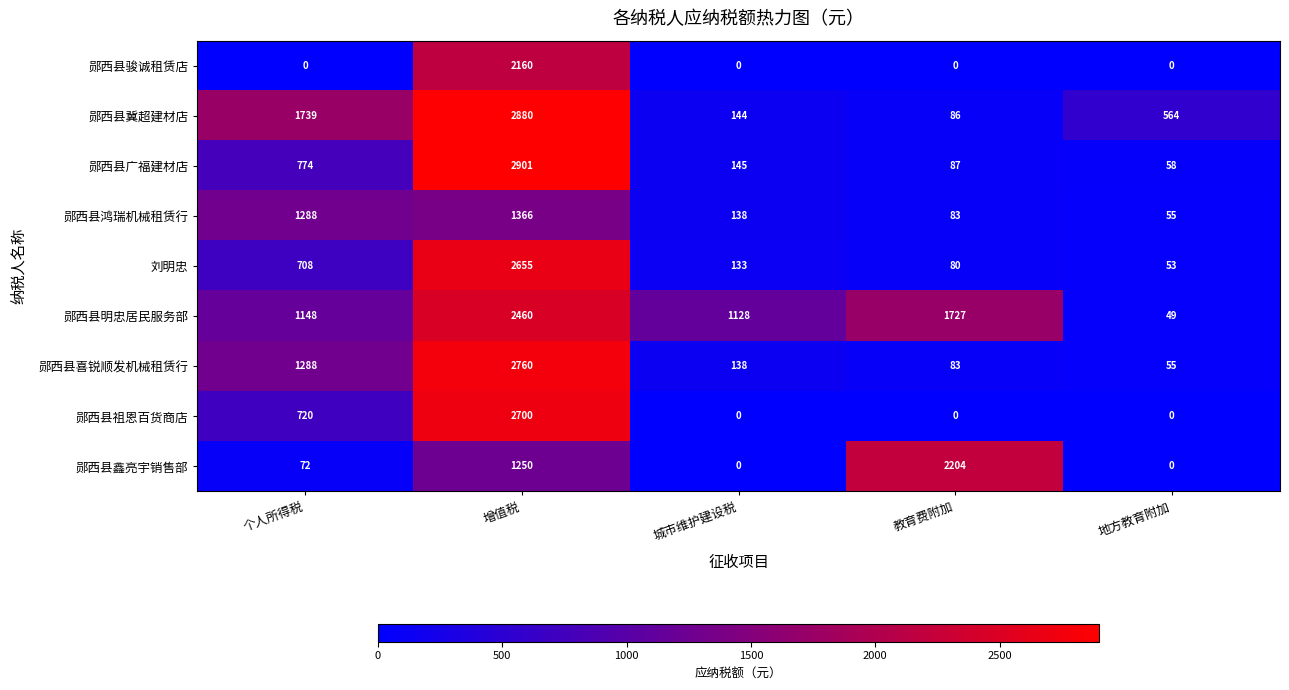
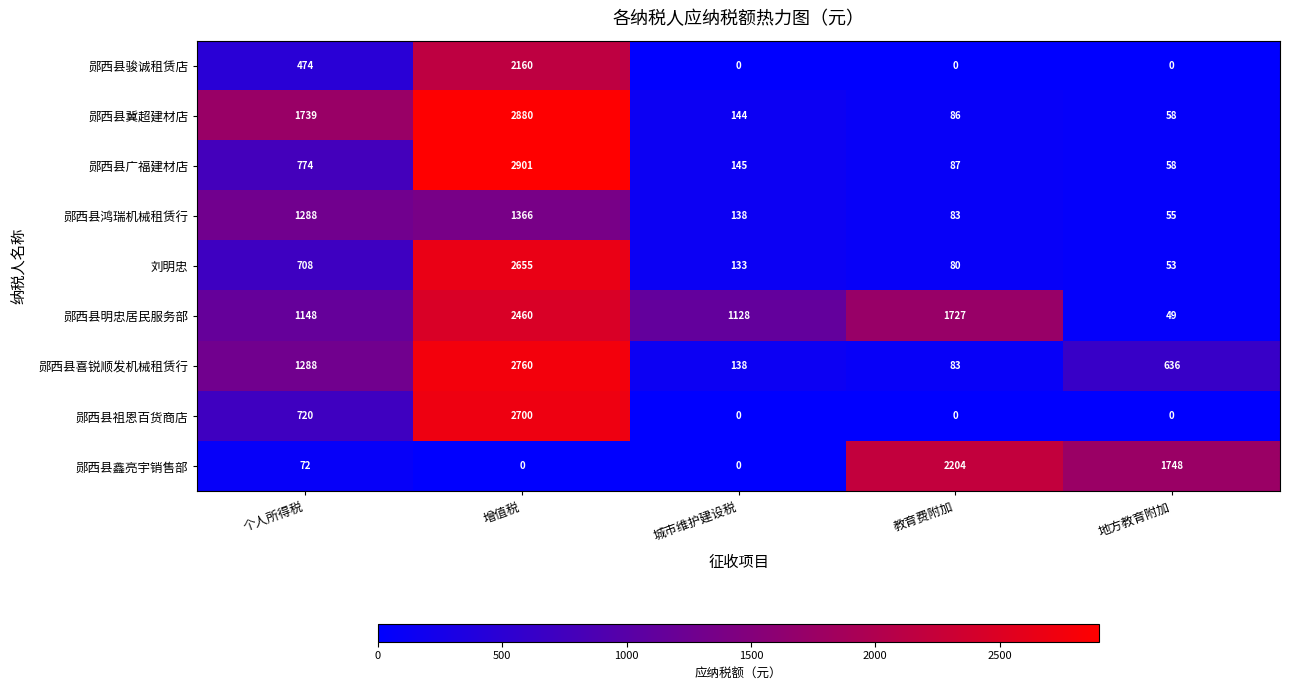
郧西县骏诚租赁店, 个人所得税: 0 -> 474
郧西县冀超建材店, 地方教育附加: 564 -> 58
郧西县喜锐顺发机械租赁行, 地方教育附加: 55 -> 636
郧西县鑫亮宇销售部, 增值税: 1250 -> 0
郧西县鑫亮宇销售部, 地方教育附加: 0 -> 1748
